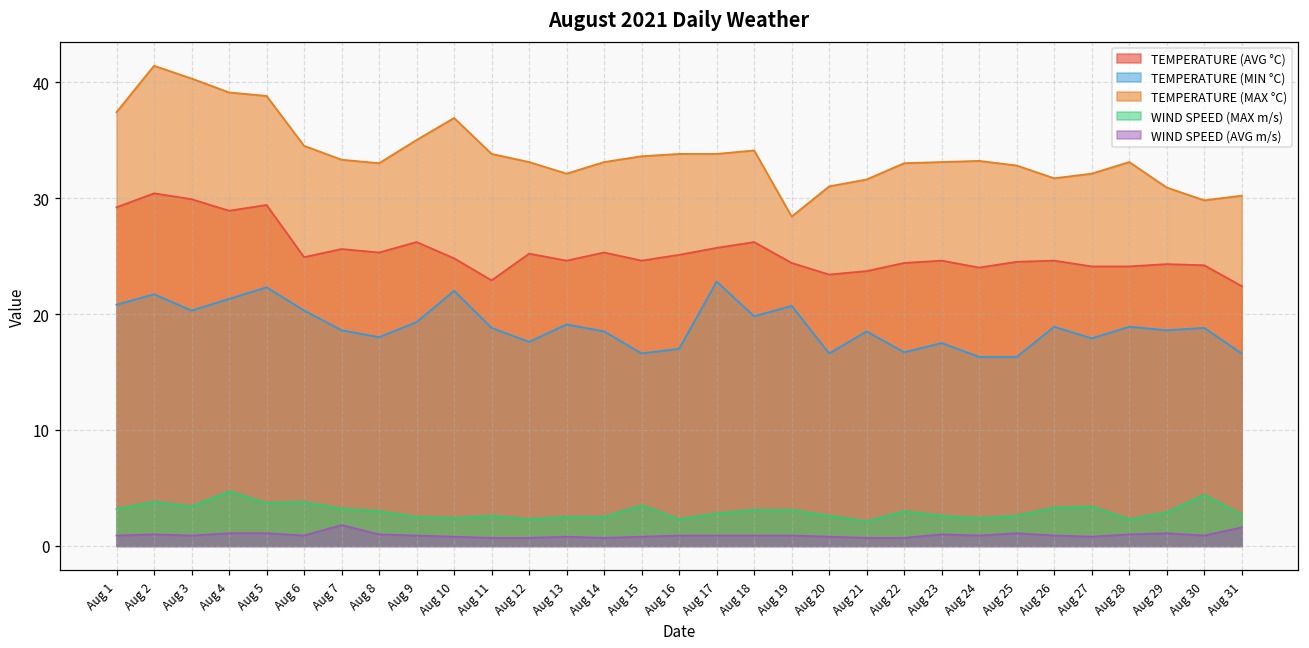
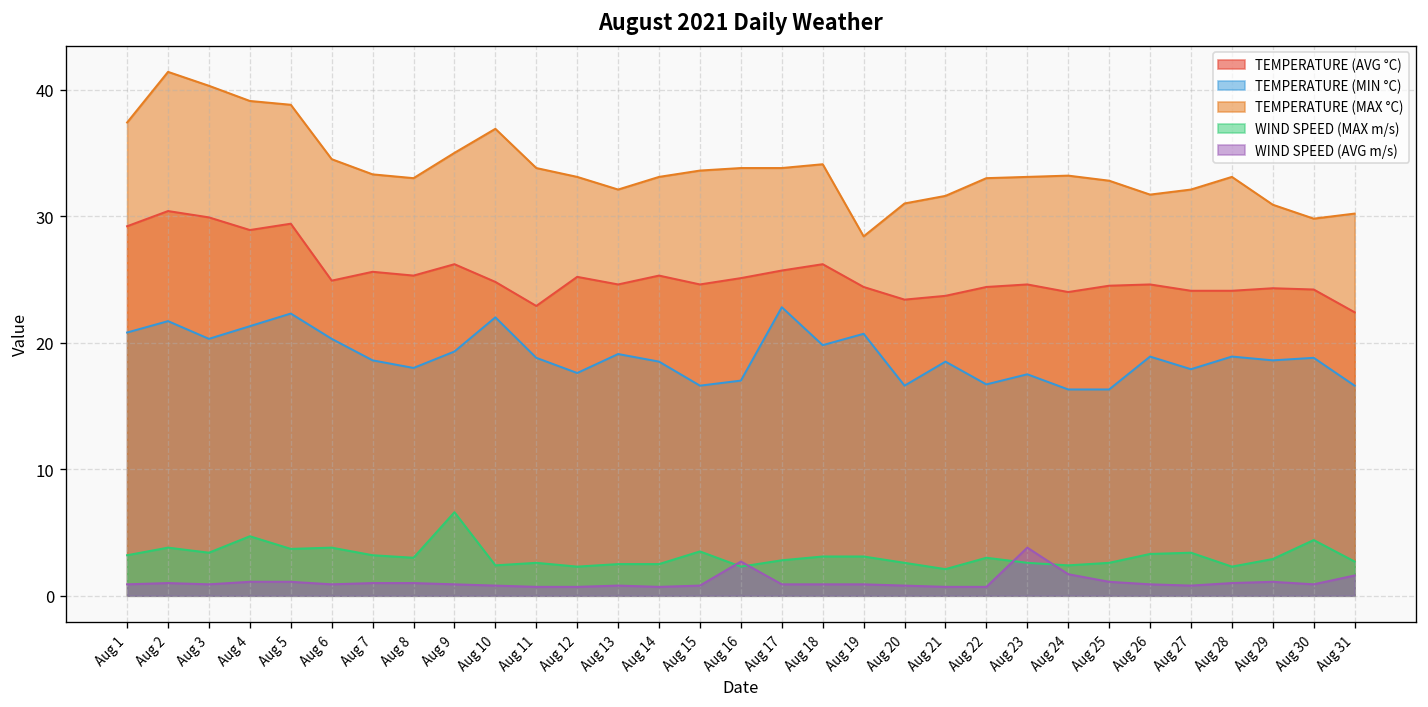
WIND SPEED (AVG m/s), Aug 7: 1.8 -> 1.0
WIND SPEED (MAX m/s), Aug 9: 2.5 -> 6.6
WIND SPEED (AVG m/s), Aug 16: 0.9 -> 2.7
WIND SPEED (AVG m/s), Aug 23: 1.0 -> 3.8
WIND SPEED (AVG m/s), Aug 24: 0.9 -> 1.7
